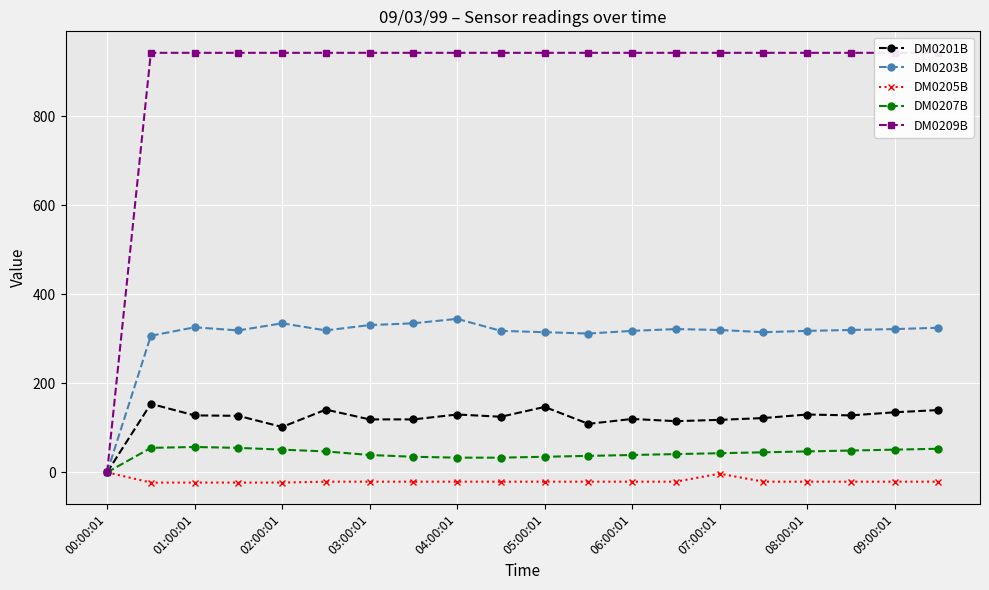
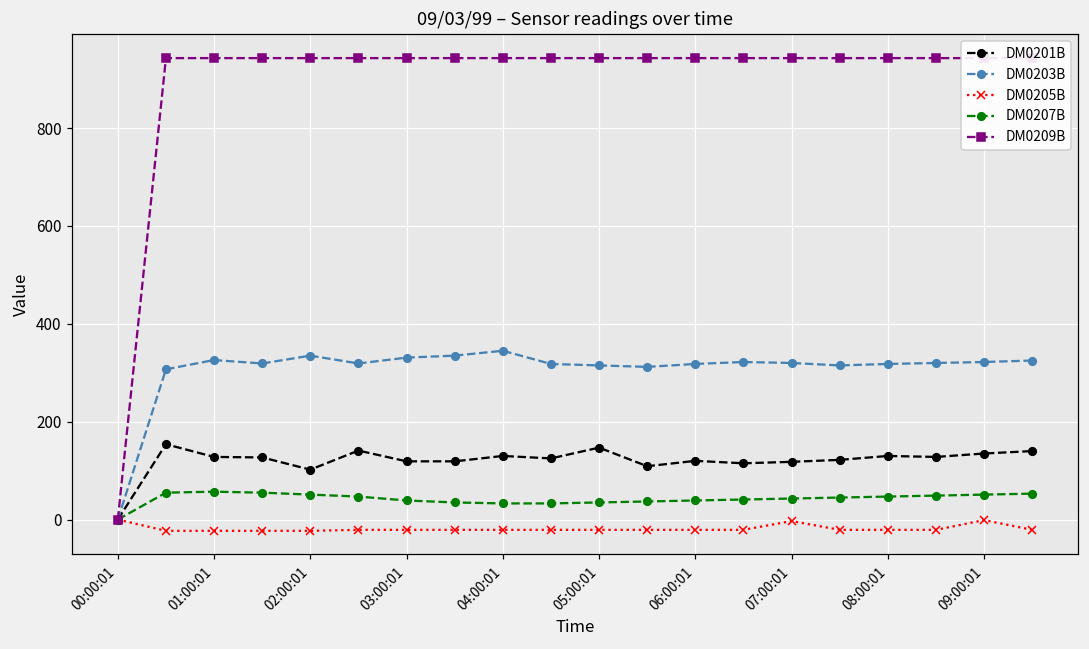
DM0205B, 09:00:01: -20 -> 0
